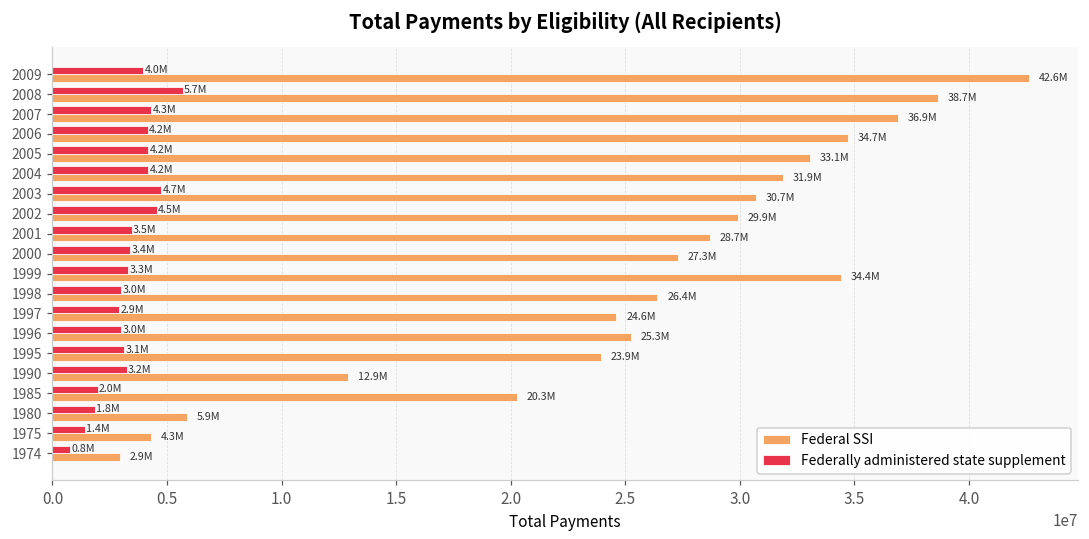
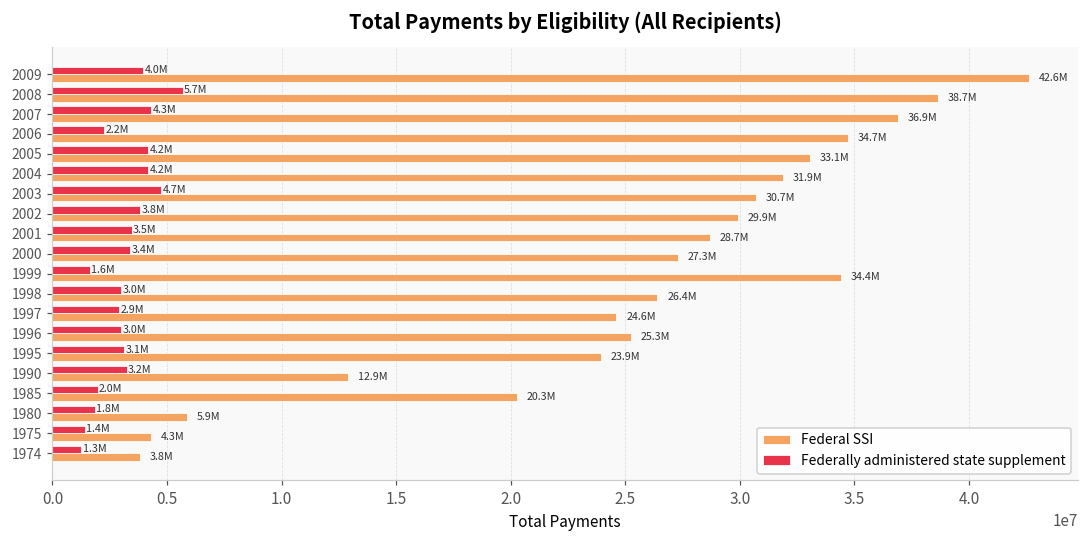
Federally administered state supplement, 2006: 4.2M -> 2.2M
Federally administered state supplement, 2002: 4.5M -> 3.8M
Federally administered state supplement, 1999: 3.3M -> 1.6M
Federally administered state supplement, 1974: 0.8M -> 1.3M
Federal SSI, 1974: 2.9M -> 3.8M
